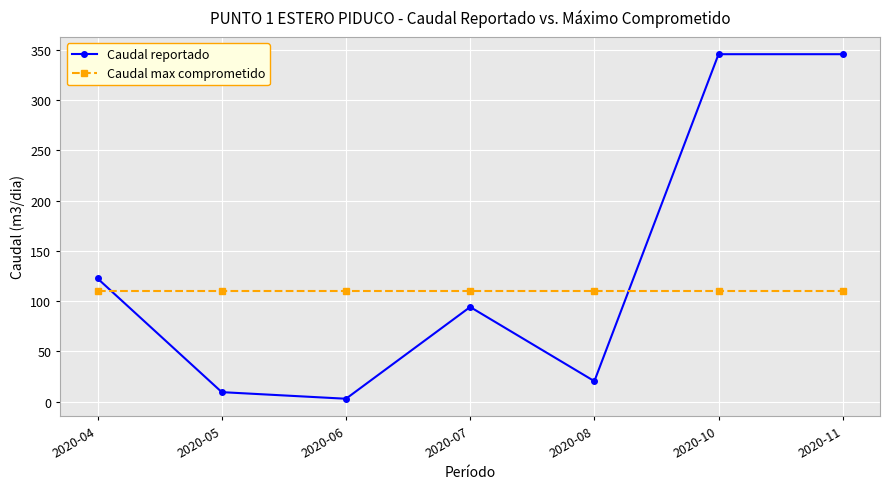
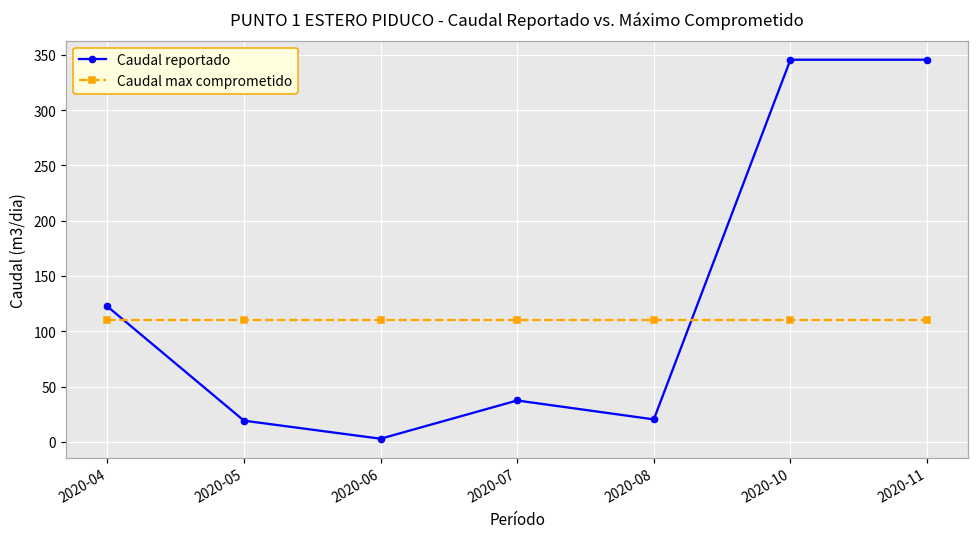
Caudal reportado, 2020-05: 9 -> 19
Caudal reportado, 2020-07: 94 -> 37
